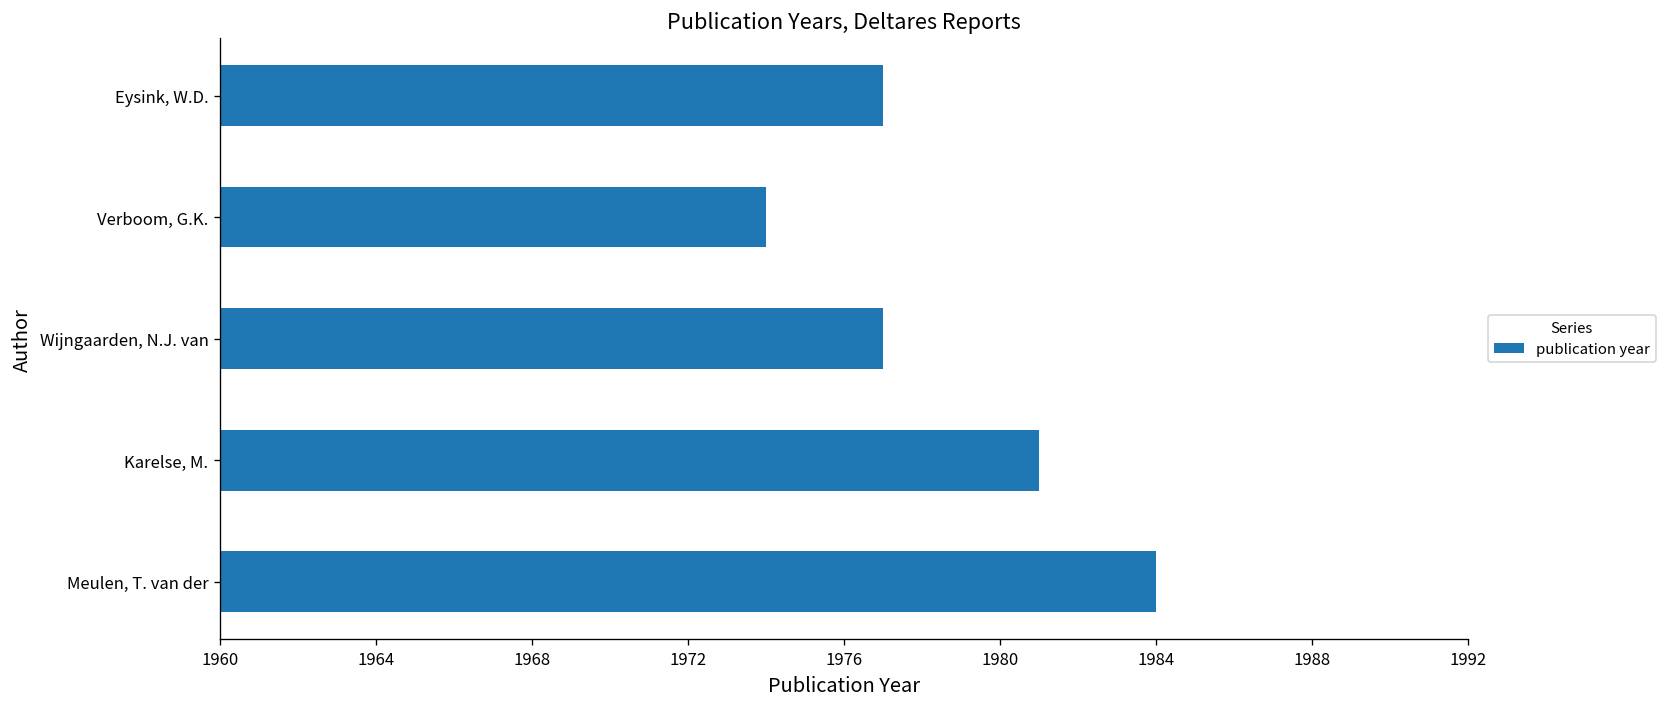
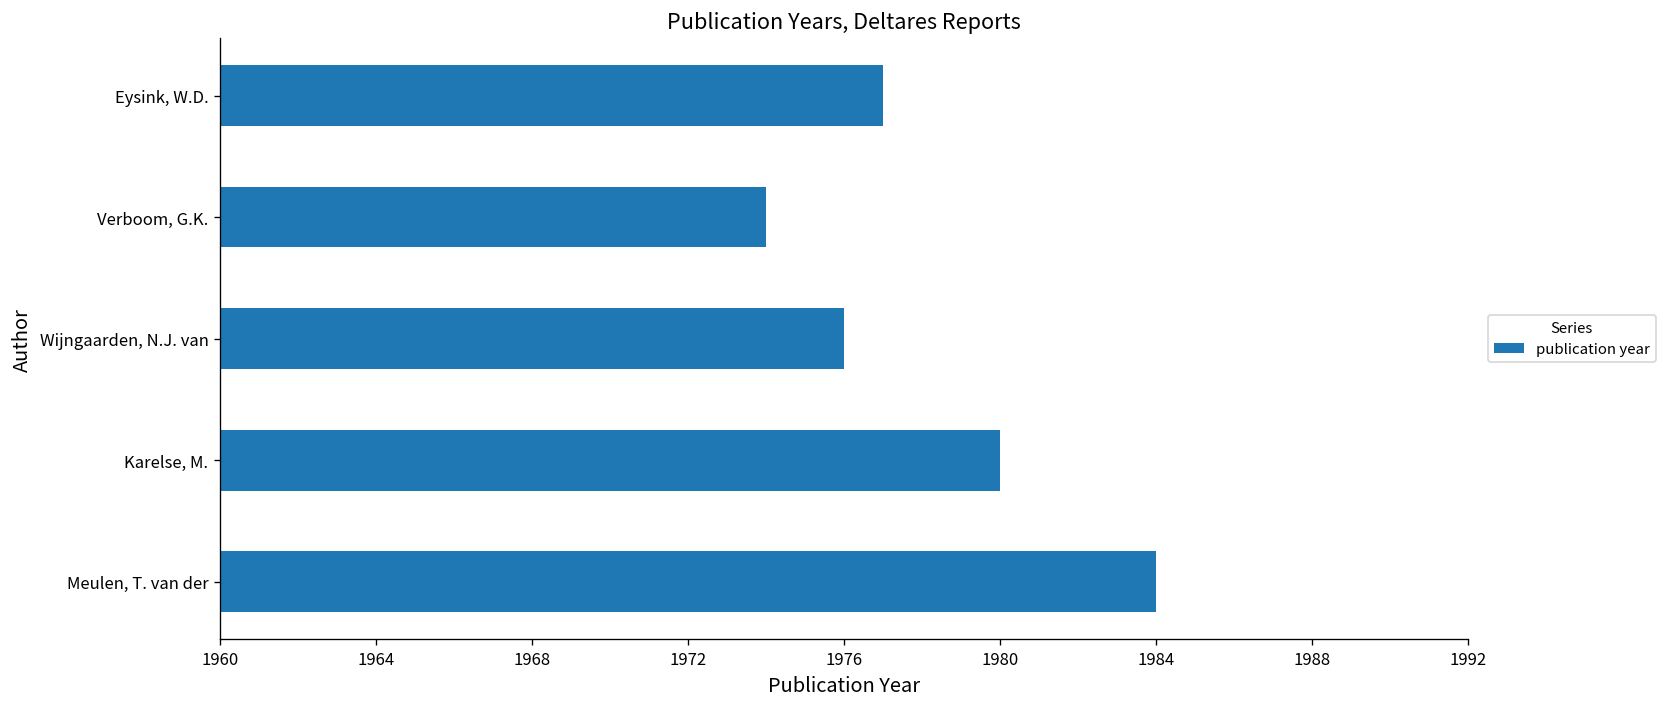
Wijngaarden, N.J. van: 1977 -> 1976
Karelse, M.: 1981 -> 1980
